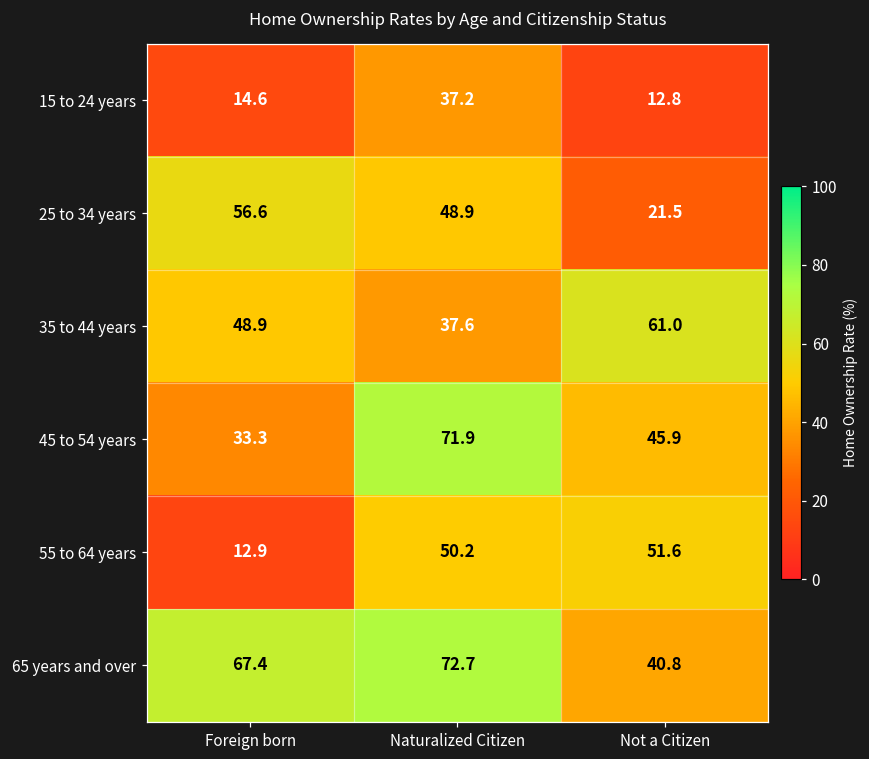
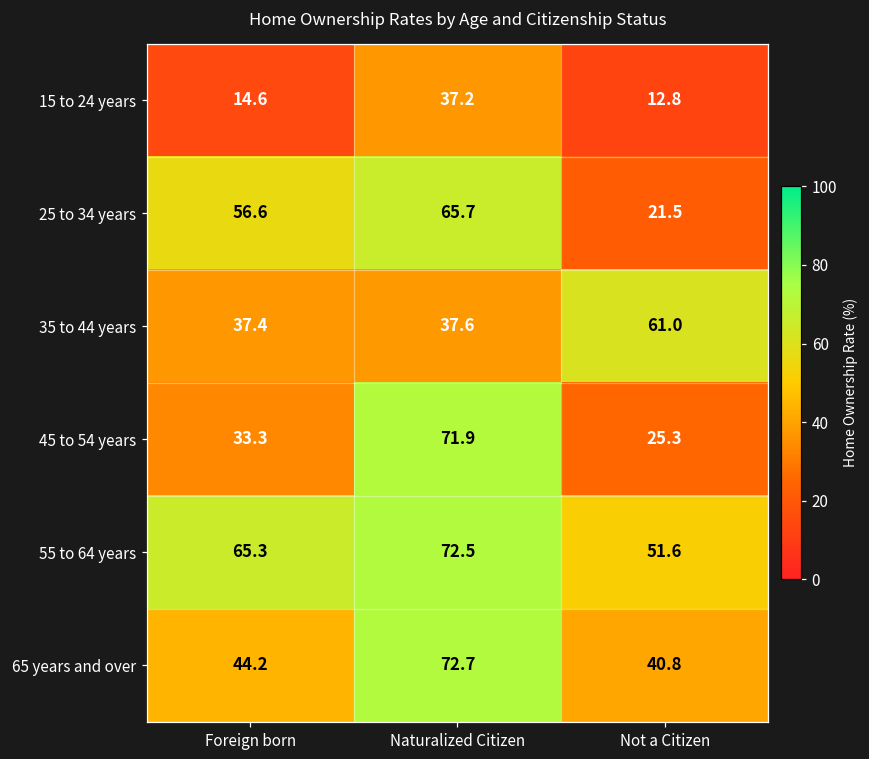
25 to 34 years, Naturalized Citizen: 48.9 -> 65.7
35 to 44 years, Foreign born: 48.9 -> 37.4
45 to 54 years, Not a Citizen: 45.9 -> 25.3
55 to 64 years, Foreign born: 12.9 -> 65.3
55 to 64 years, Naturalized Citizen: 50.2 -> 72.5
65 years and over, Foreign born: 67.4 -> 44.2
